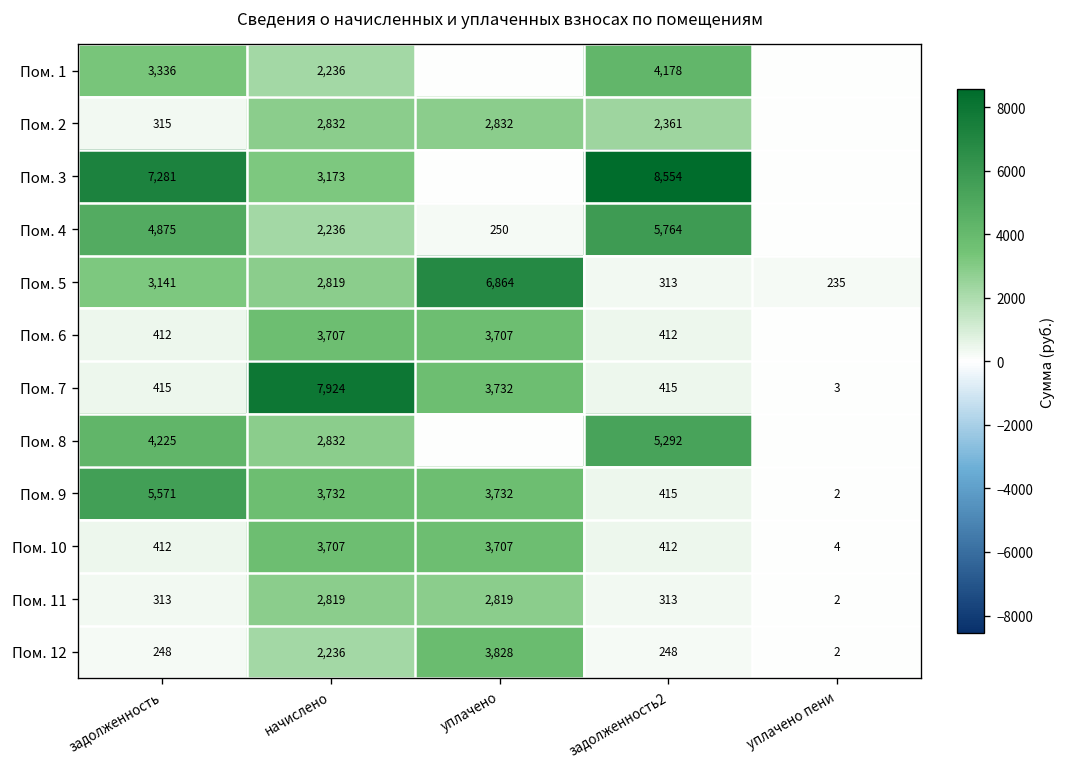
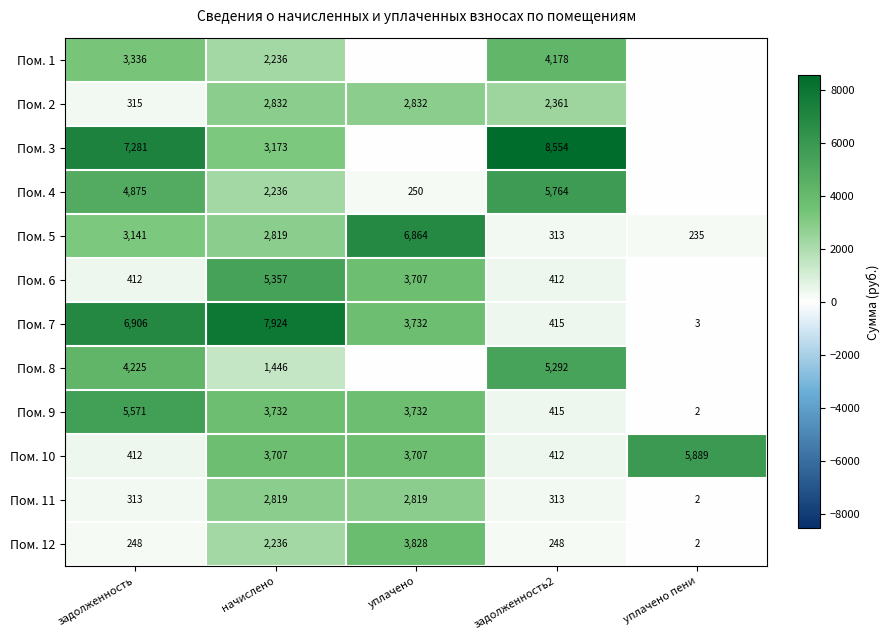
Пом. 6, начислено: 3,707 -> 5,357
Пом. 7, задолженность: 415 -> 6,906
Пом. 8, начислено: 2,832 -> 1,446
Пом. 10, уплачено пени: 4 -> 5,889
